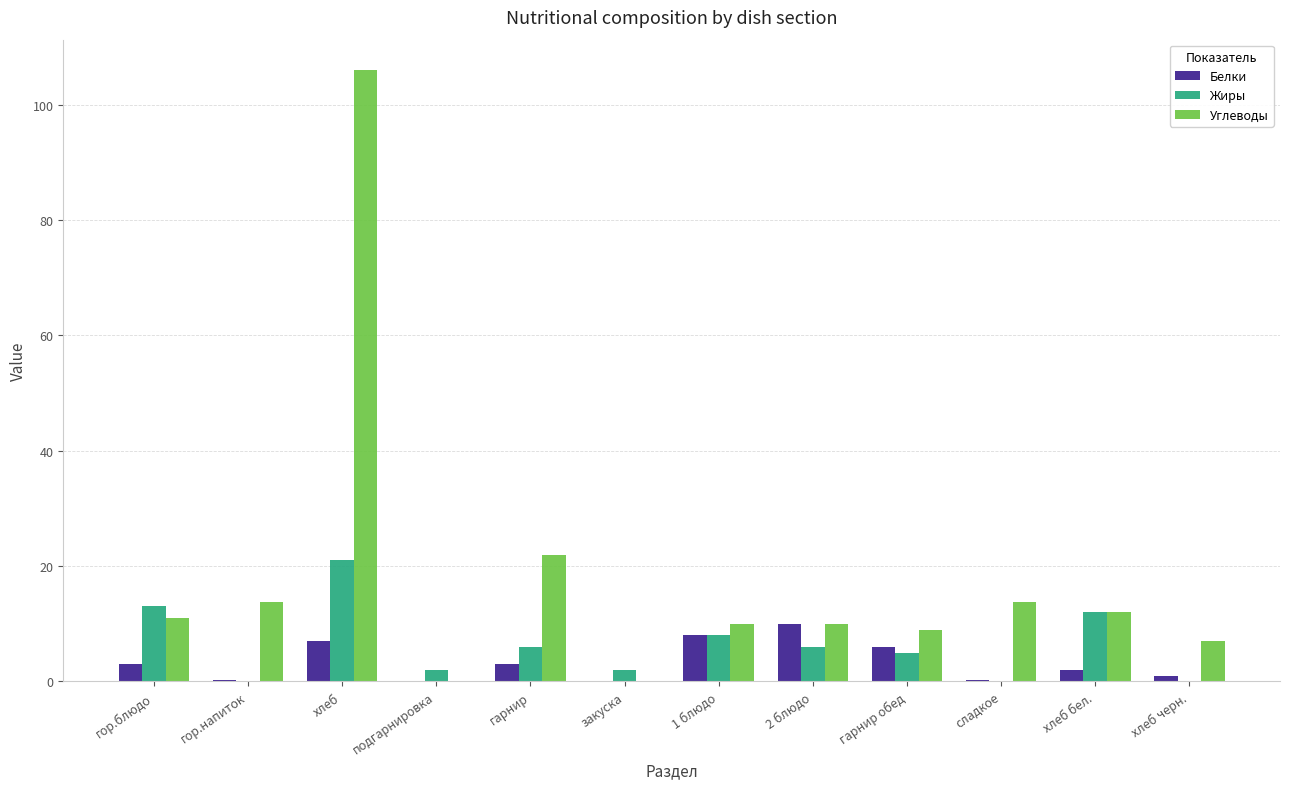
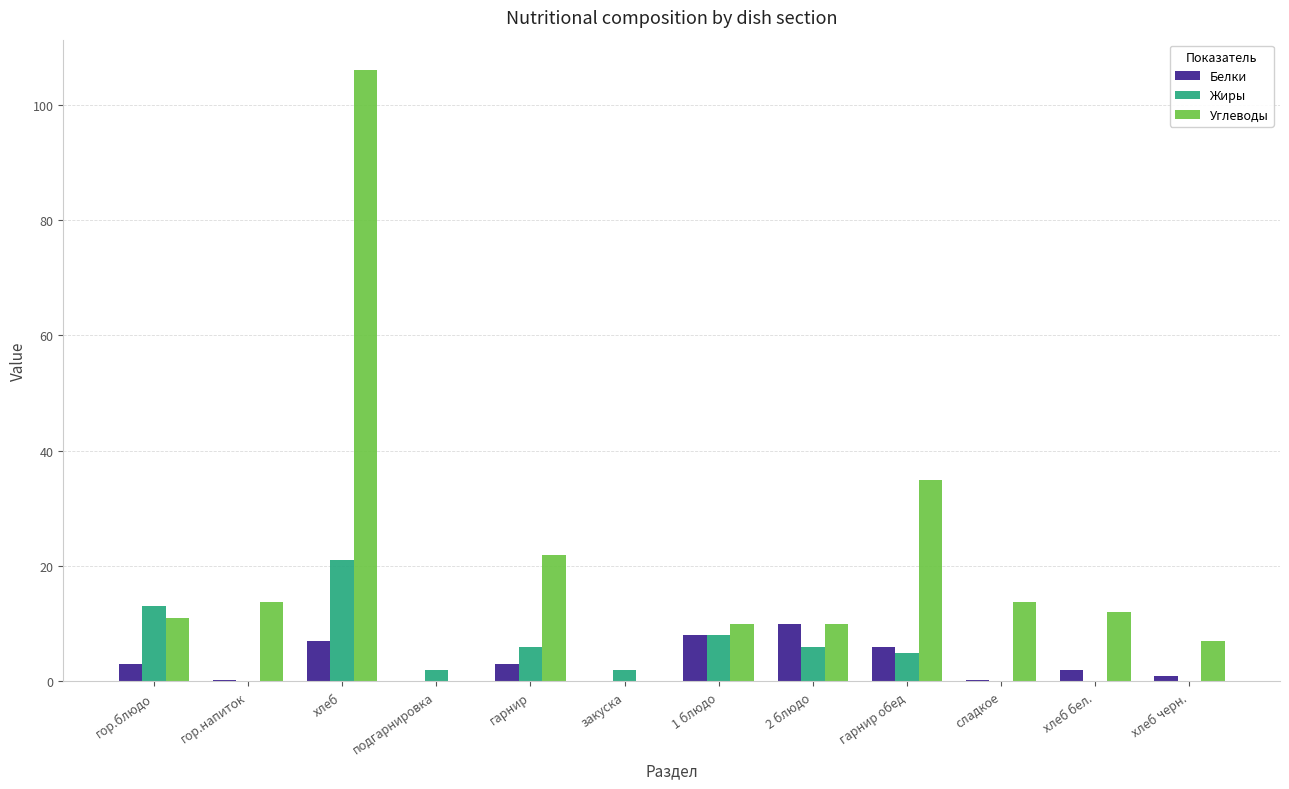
Углеводы, гарнир обед: 9 -> 35
Жиры, хлеб бел.: 12 -> 0
